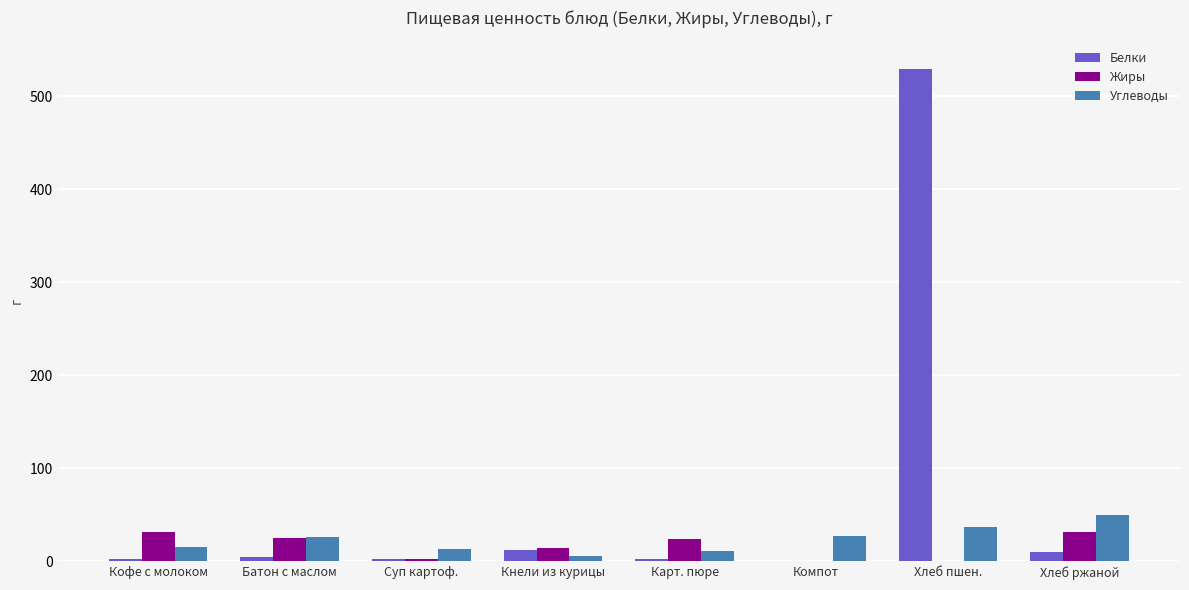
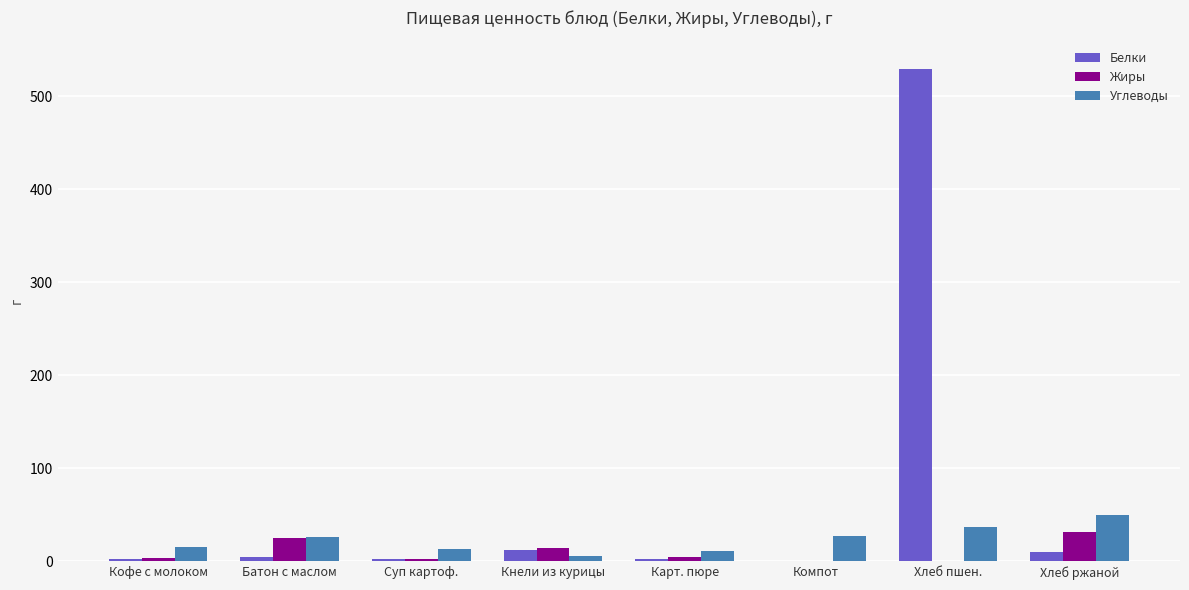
Жиры, Кофе с молоком: 30 -> 0
Жиры, Карт. пюре: 20 -> 0
